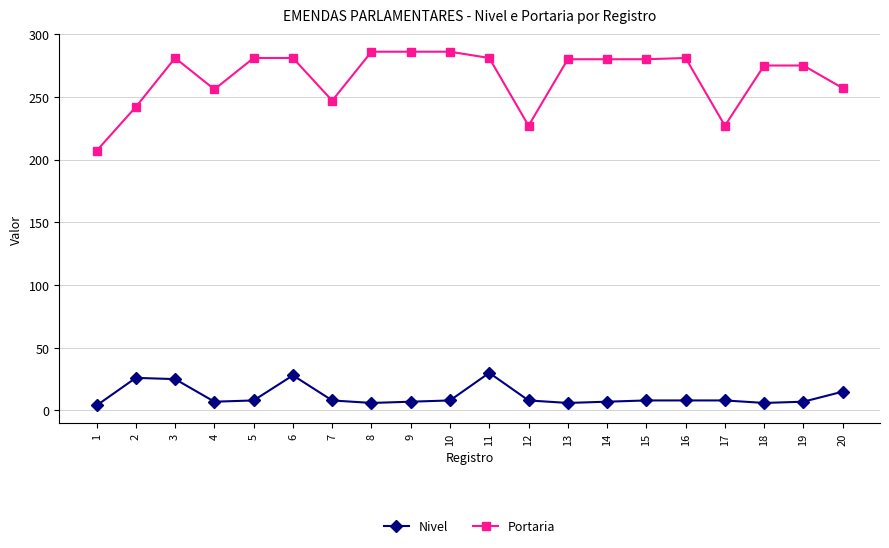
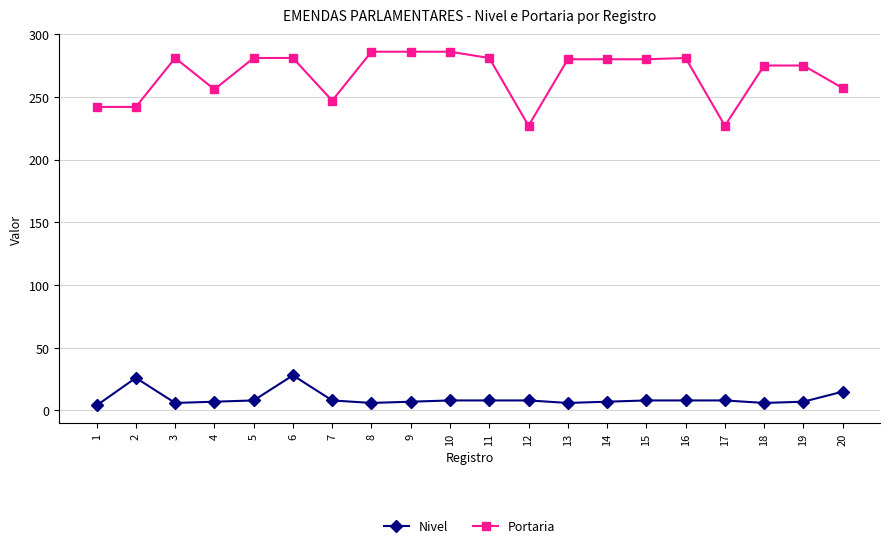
Portaria, 1: 207 -> 242
Nivel, 3: 25 -> 6
Nivel, 11: 30 -> 8
